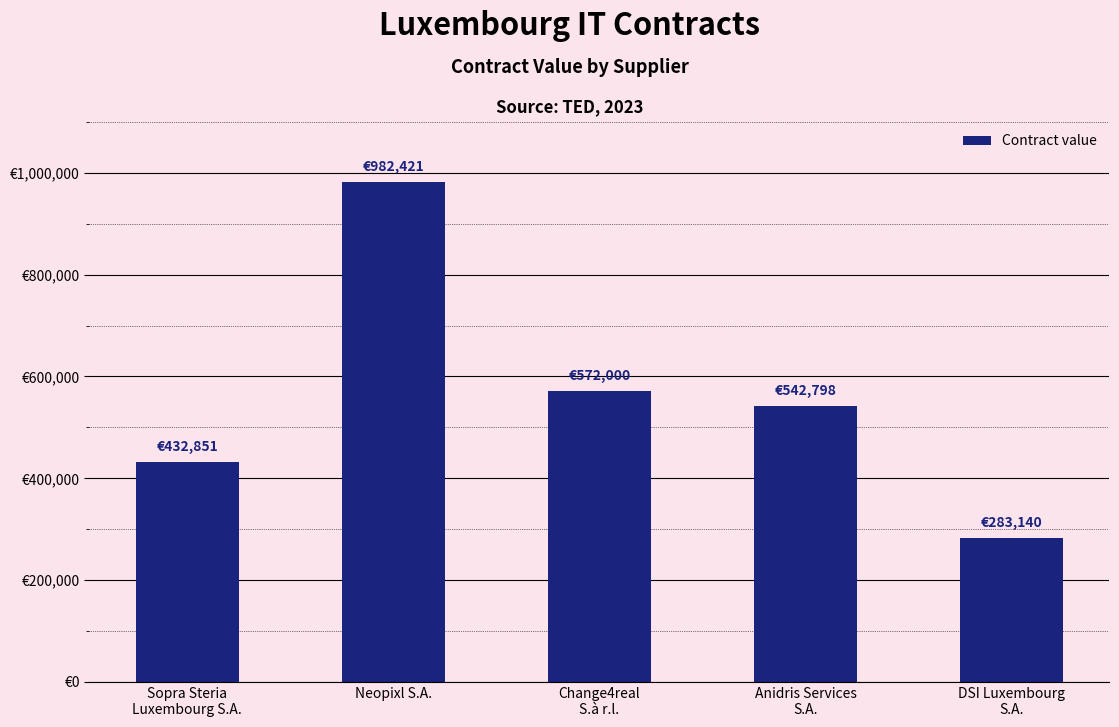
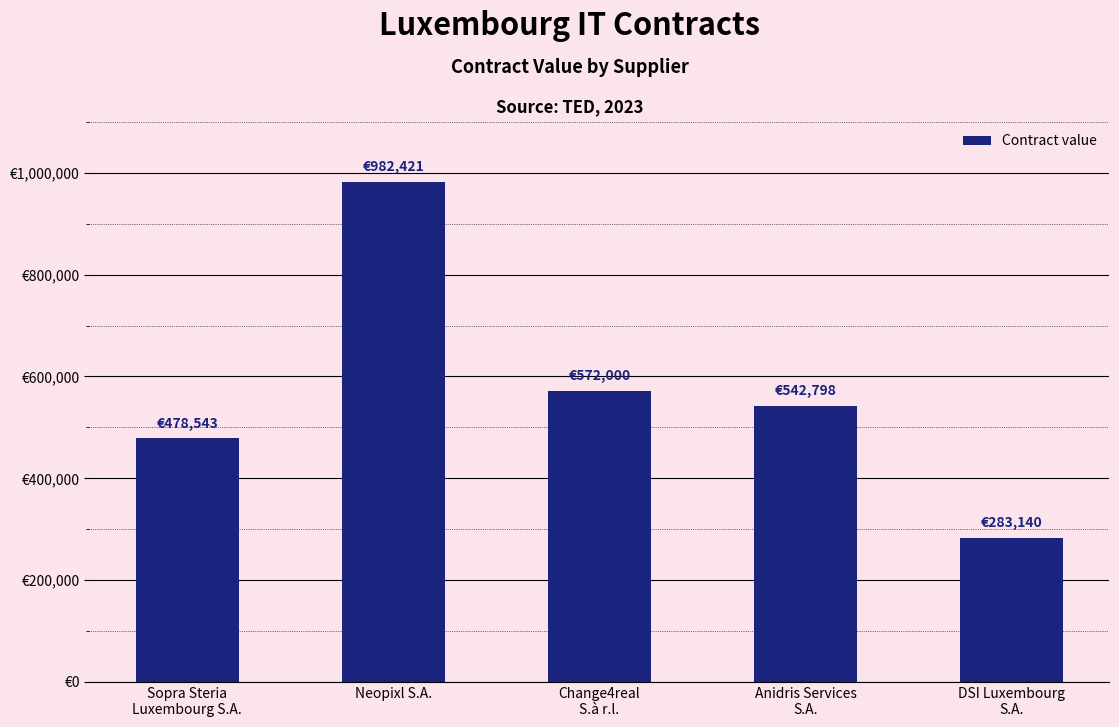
Sopra Steria Luxembourg S.A.: €432,851 -> €478,543
